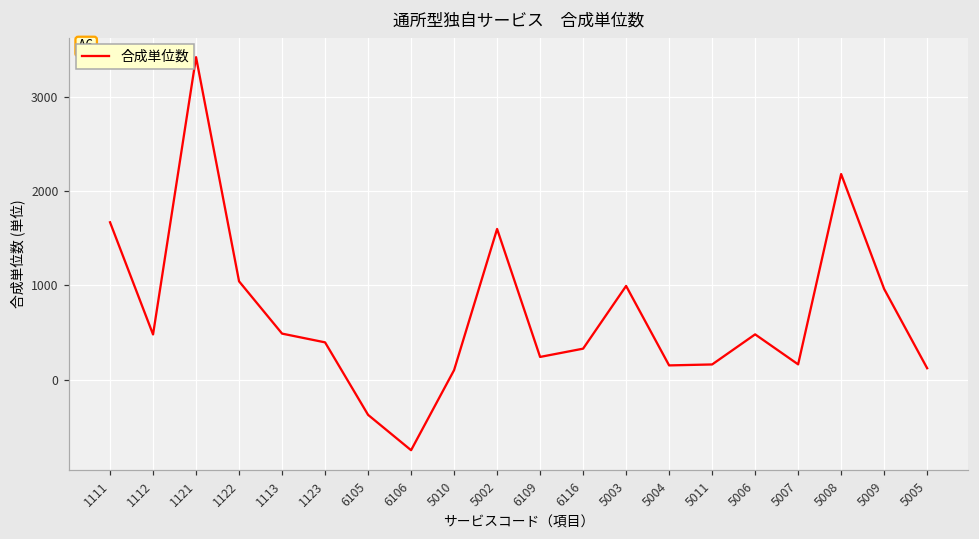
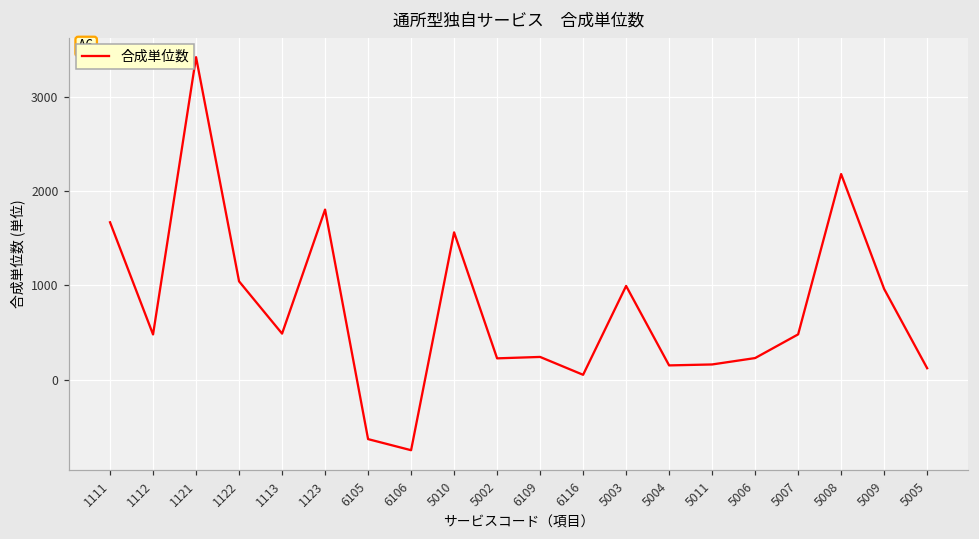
1123: 400 -> 1800
6105: -400 -> -600
5010: 100 -> 1600
5002: 1600 -> 200
6116: 300 -> 100
5006: 500 -> 200
5007: 200 -> 500
